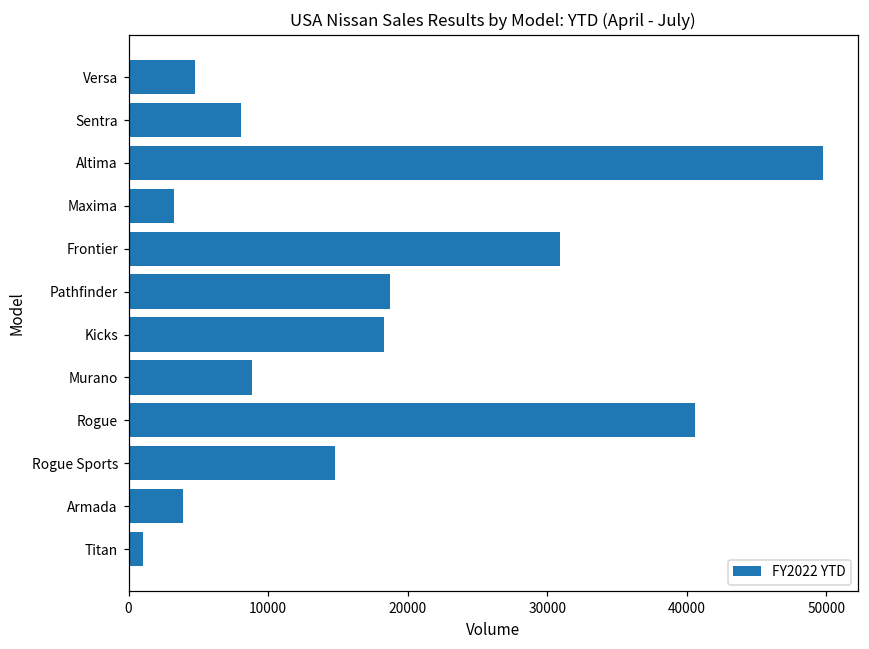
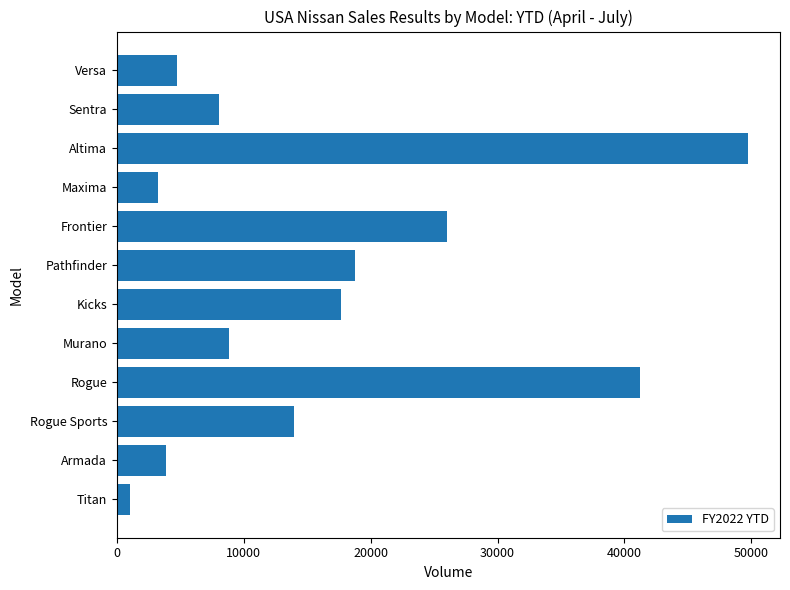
Frontier: 30900 -> 26000
Kicks: 18300 -> 17600
Rogue: 40600 -> 41200
Rogue Sports: 14800 -> 13900
